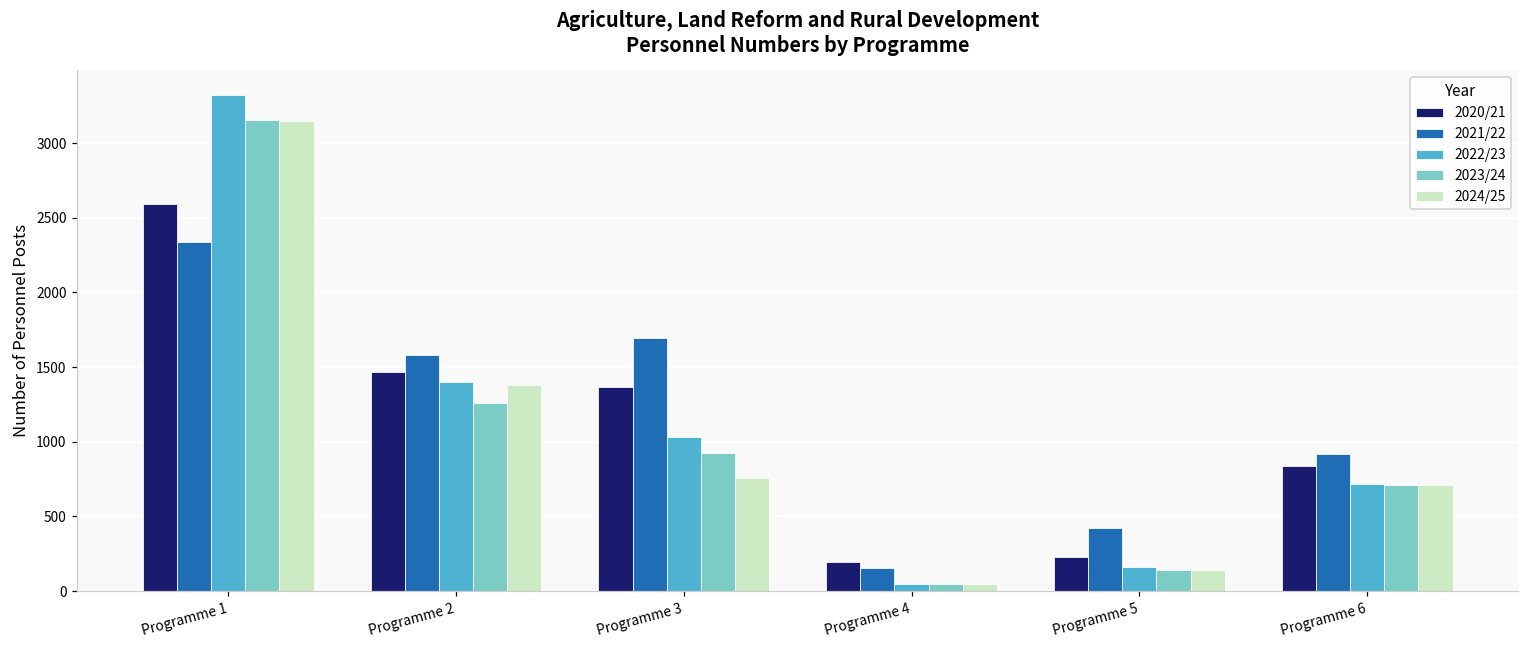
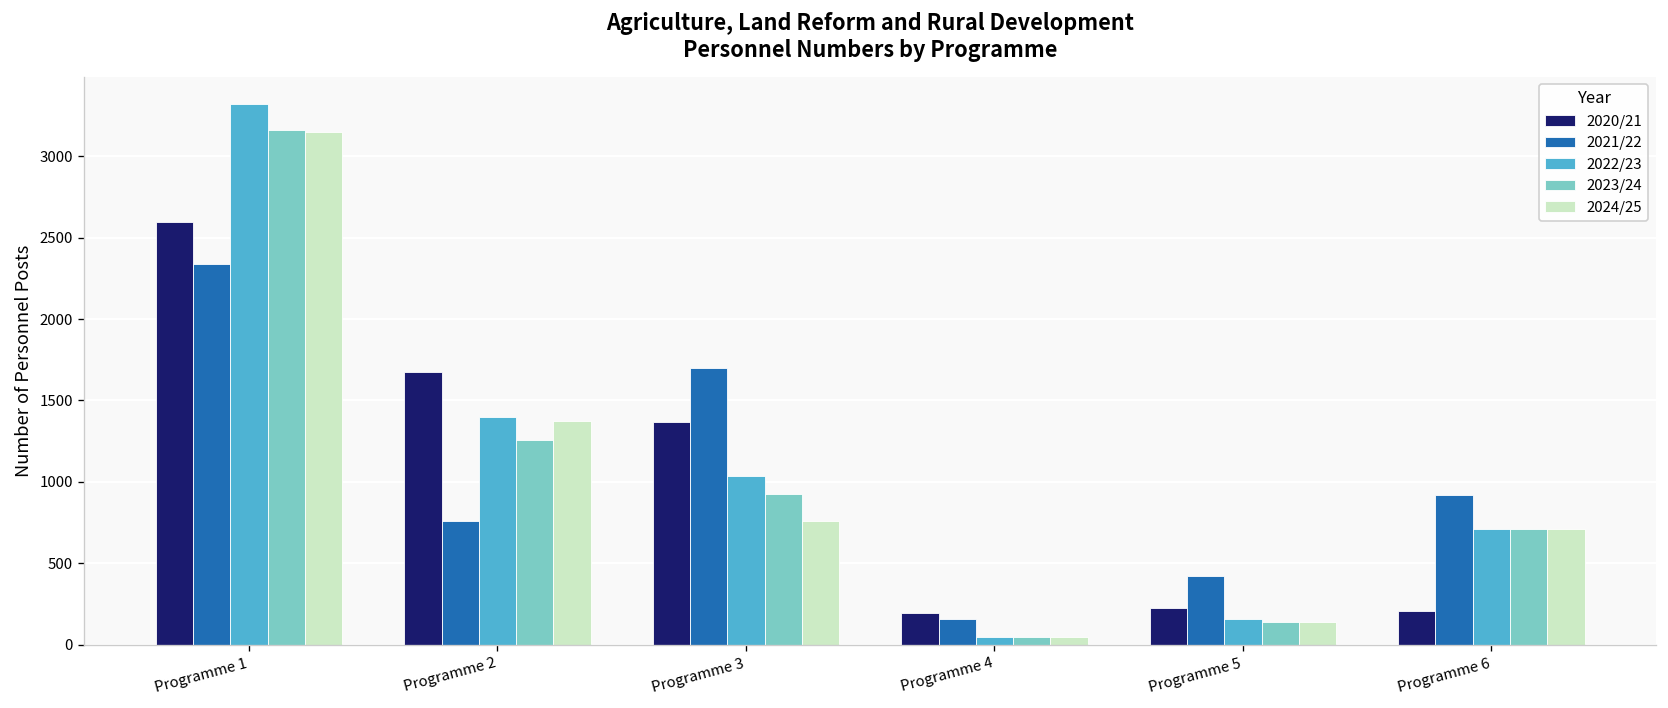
2020/21, Programme 2: 1470 -> 1670
2021/22, Programme 2: 1580 -> 760
2020/21, Programme 6: 840 -> 210
